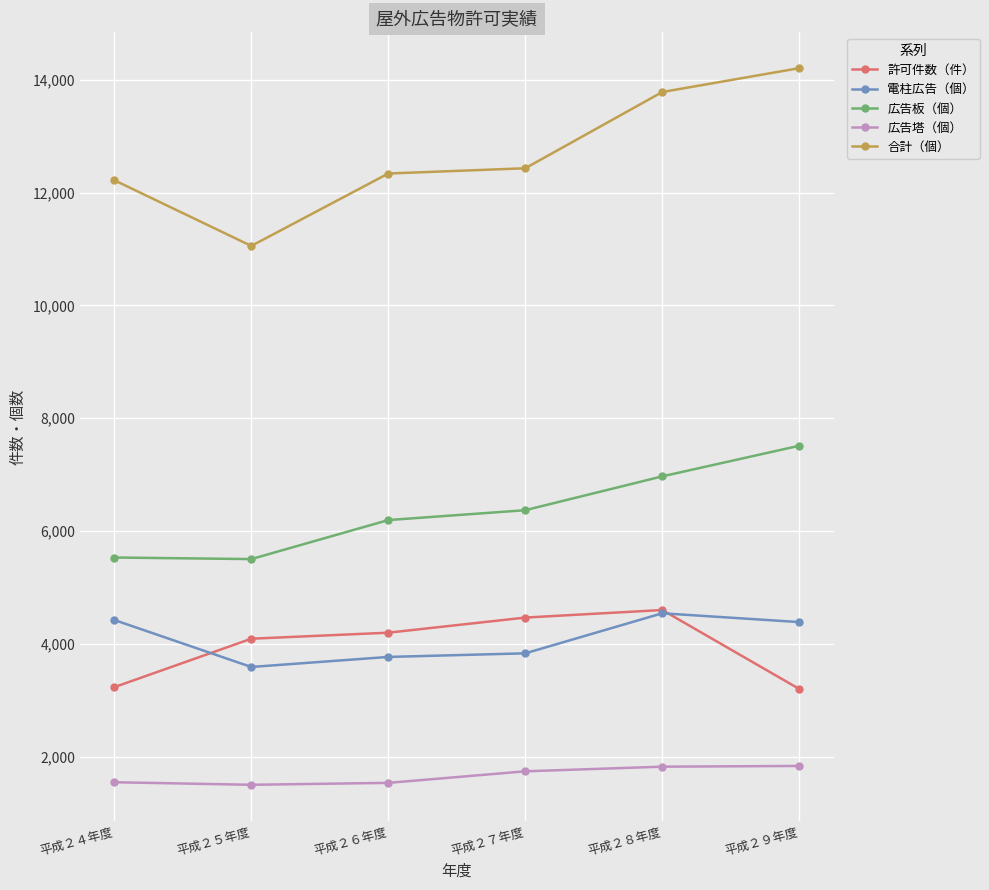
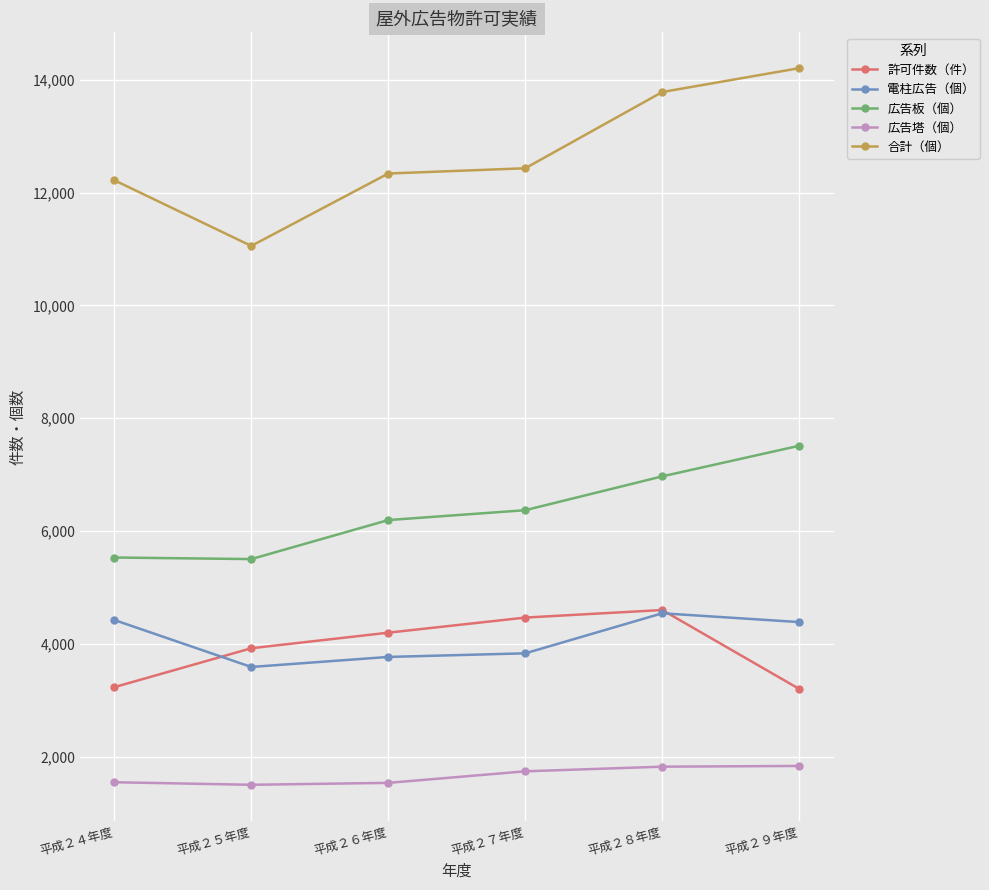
許可件数（件）, 平成２５年度: 4,100 -> 3,900
